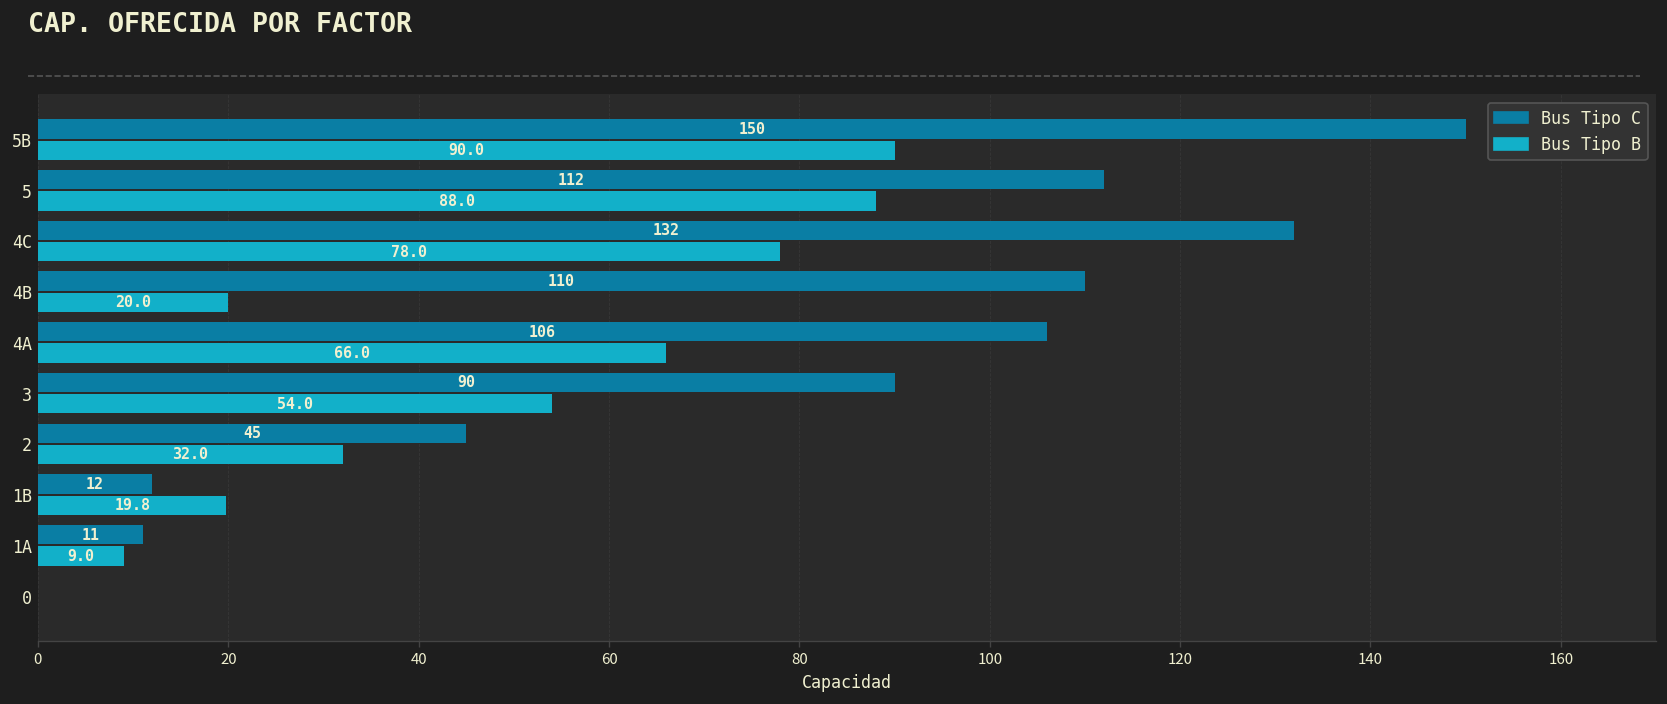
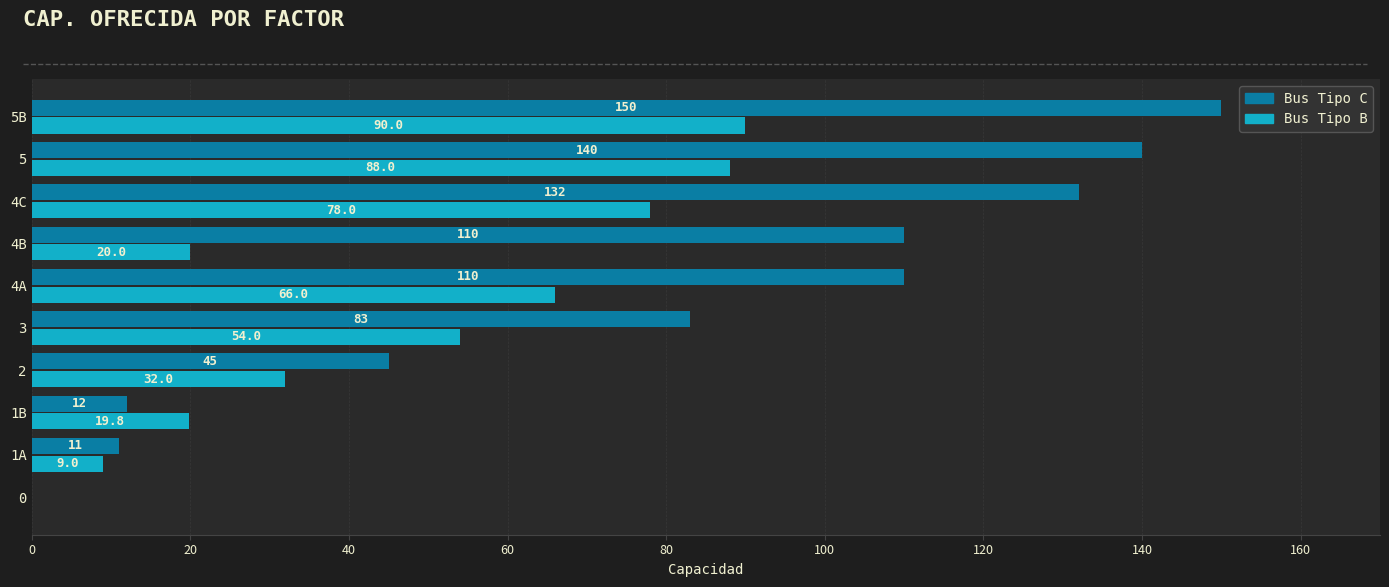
Bus Tipo C, 5: 112 -> 140
Bus Tipo C, 4A: 106 -> 110
Bus Tipo C, 3: 90 -> 83
